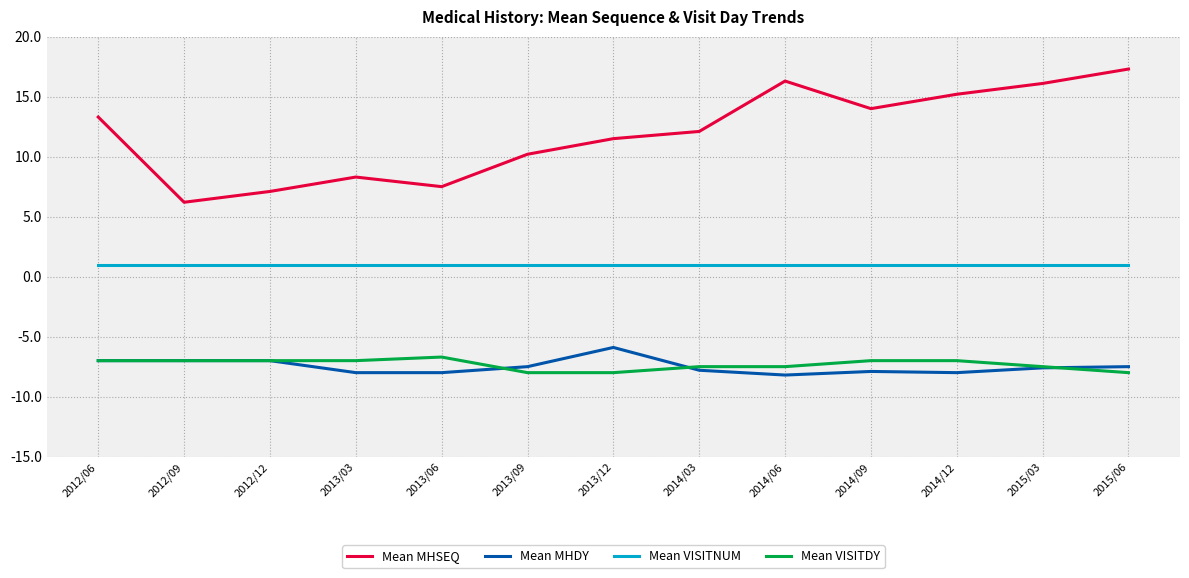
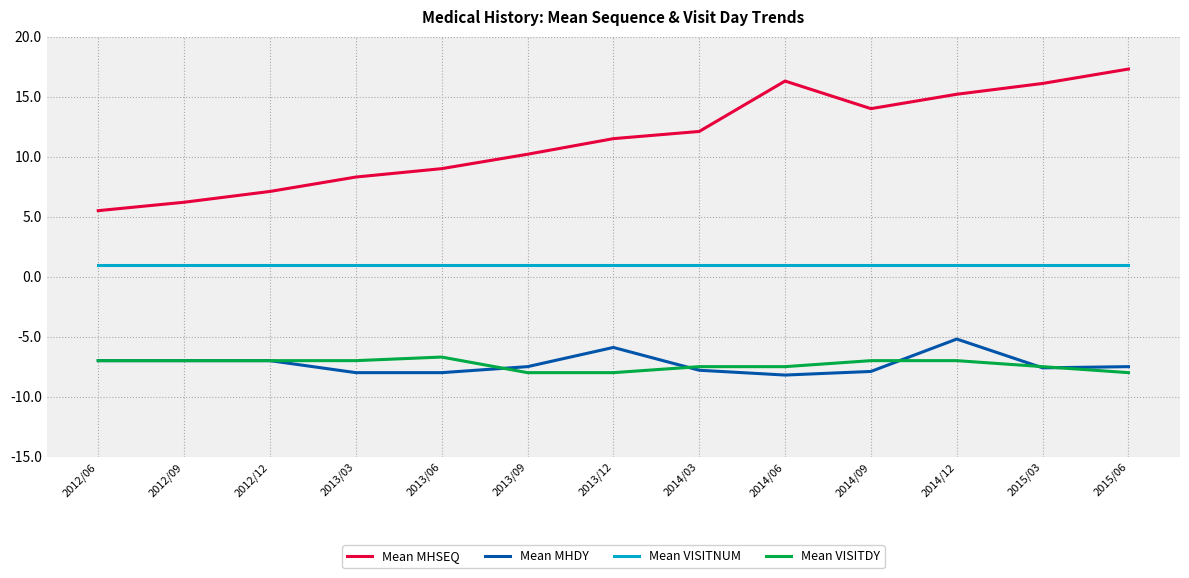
Mean MHSEQ, 2012/06: 13.3 -> 5.5
Mean MHSEQ, 2013/06: 7.5 -> 9.0
Mean MHDY, 2014/12: -8.0 -> -5.2
